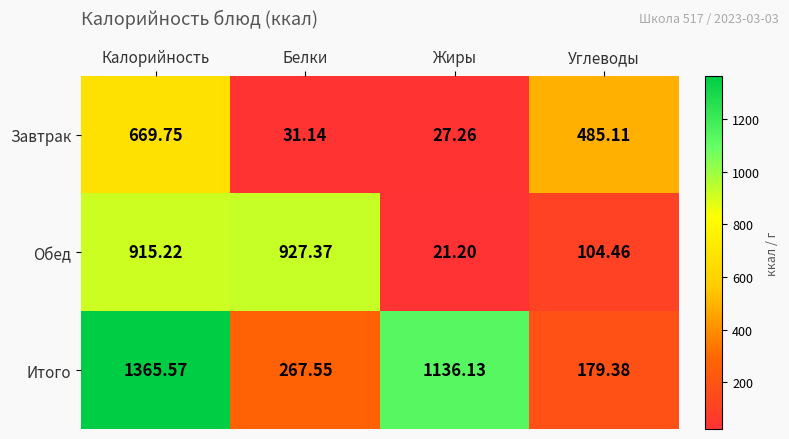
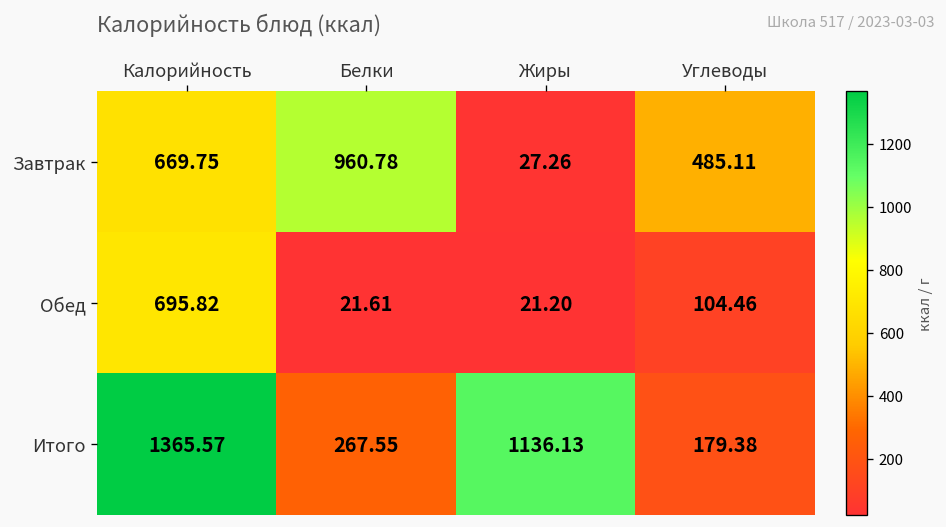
Завтрак, Белки: 31.14 -> 960.78
Обед, Калорийность: 915.22 -> 695.82
Обед, Белки: 927.37 -> 21.61
